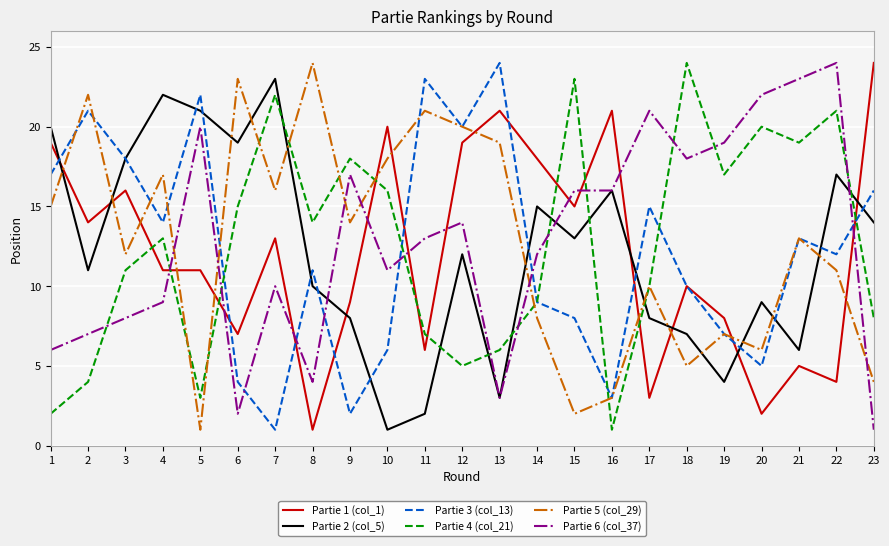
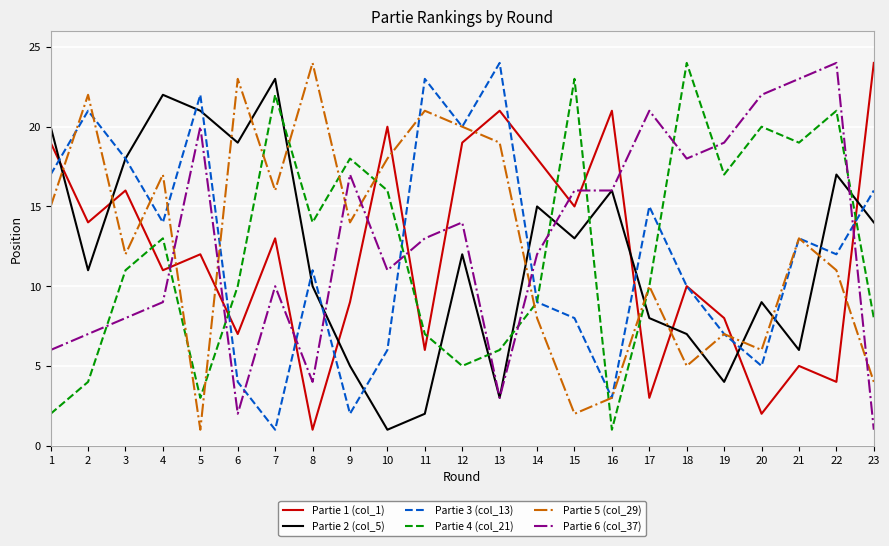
Partie 1 (col_1), 5: 11 -> 12
Partie 4 (col_21), 6: 15 -> 10
Partie 2 (col_5), 9: 8 -> 5
